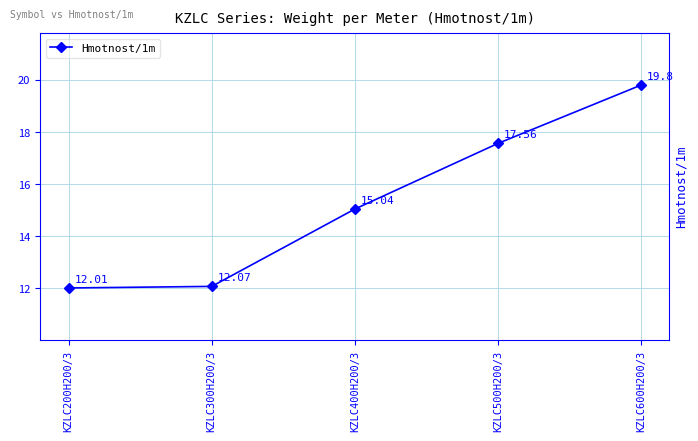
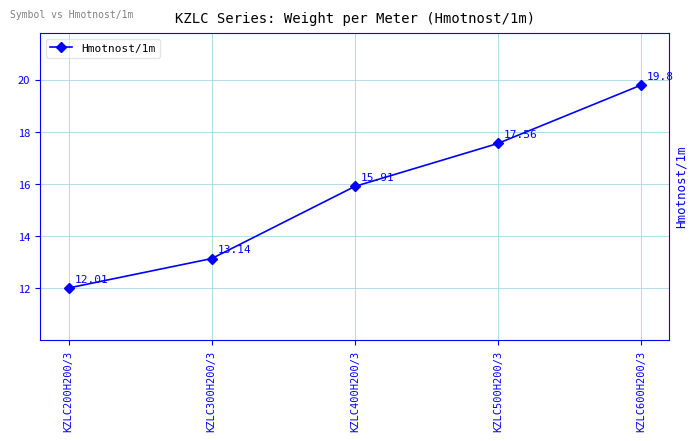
KZLC300H200/3: 12.07 -> 13.14
KZLC400H200/3: 15.04 -> 15.91
